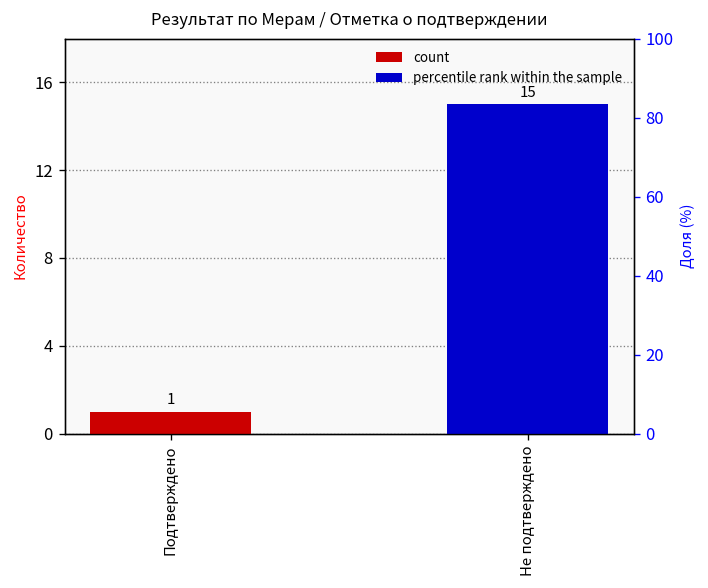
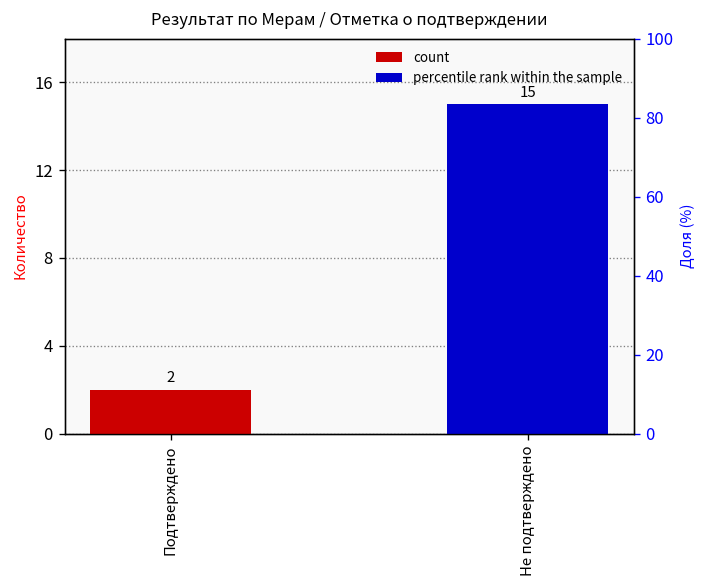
Подтверждено: 1 -> 2
